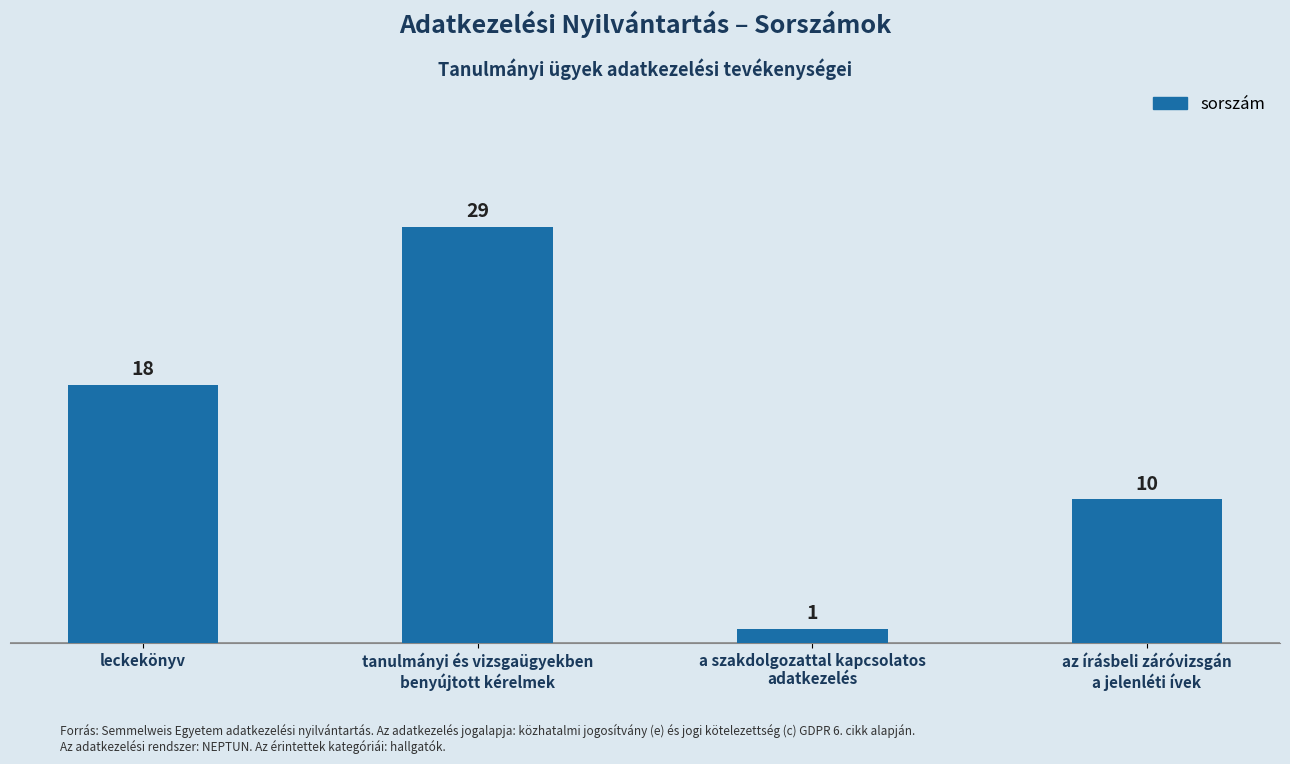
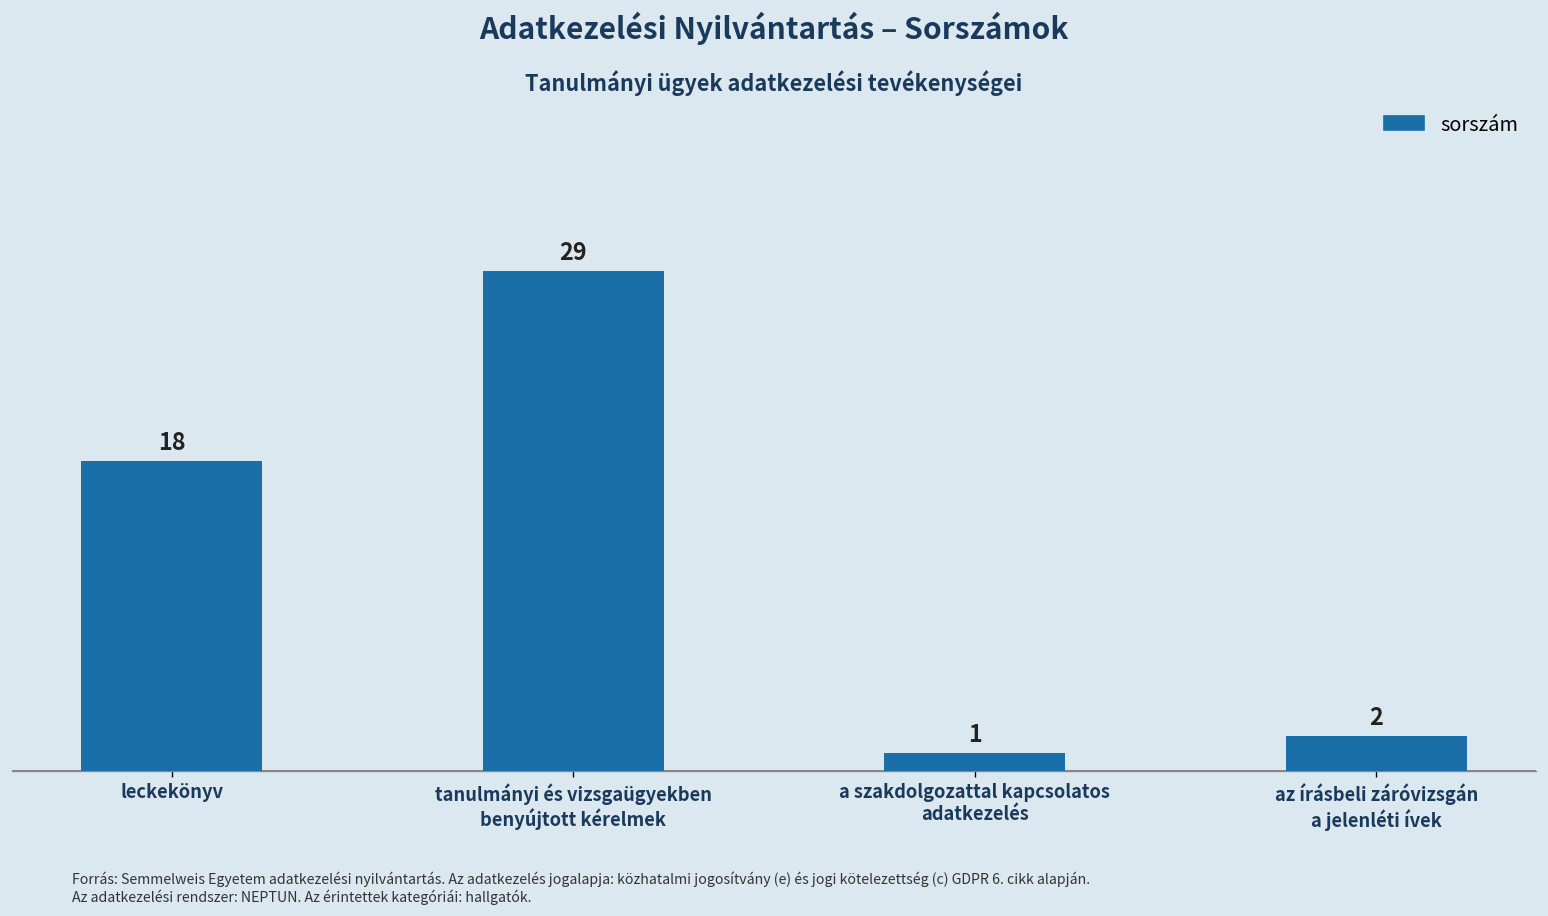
az írásbeli záróvizsgán a jelenléti ívek: 10 -> 2
